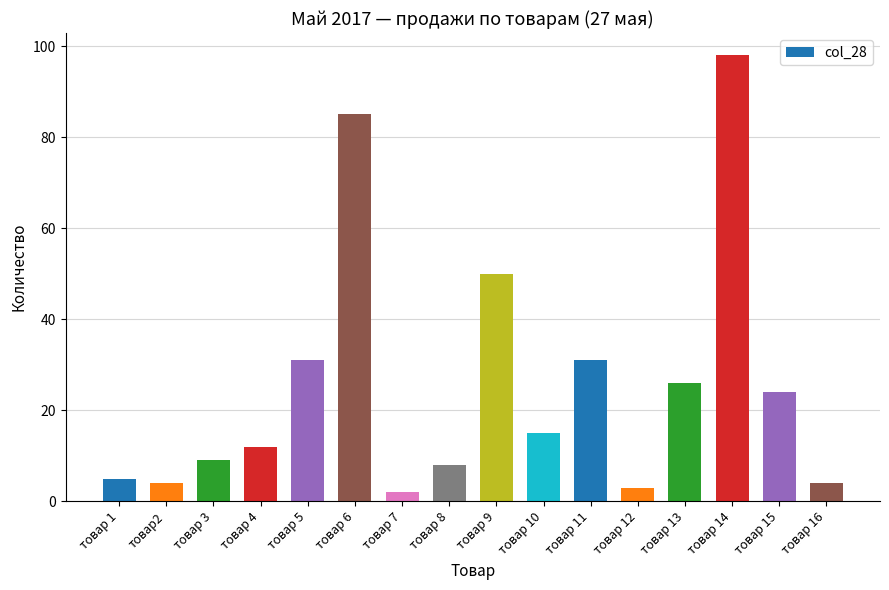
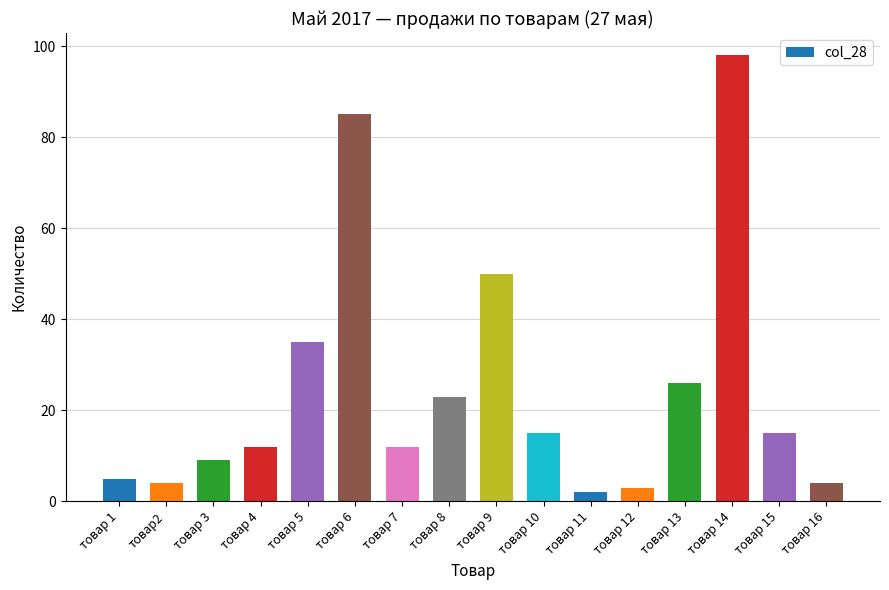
товар 5: 31 -> 35
товар 7: 2 -> 12
товар 8: 8 -> 23
товар 11: 31 -> 2
товар 15: 24 -> 15
